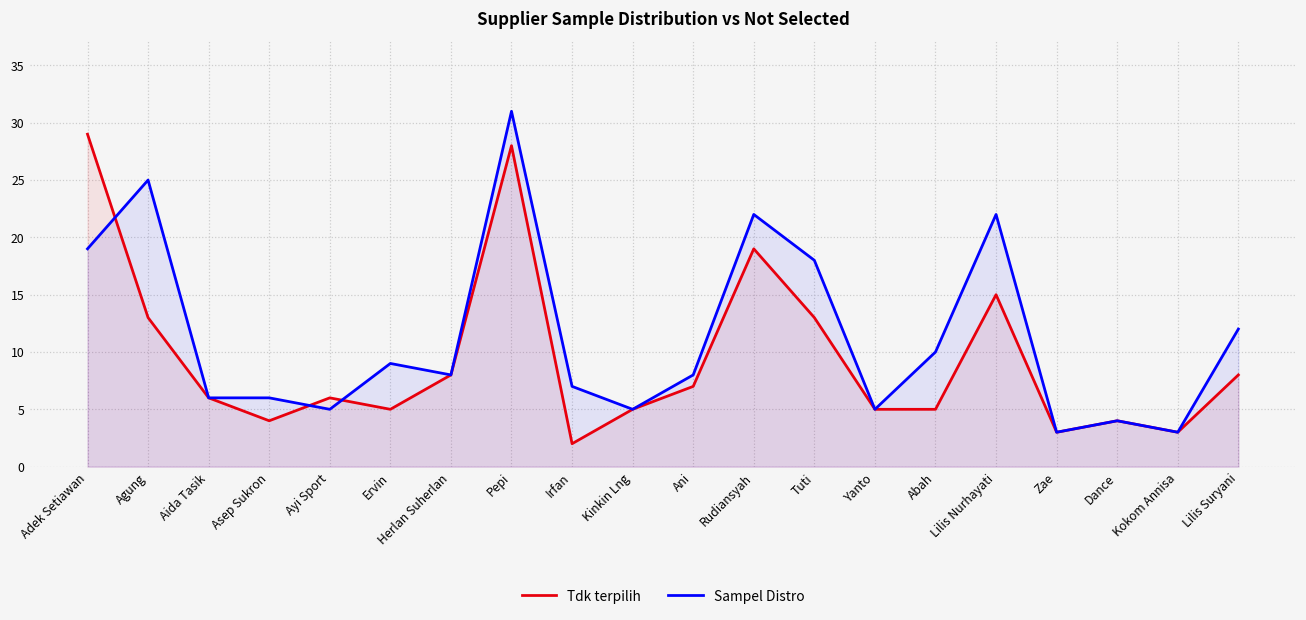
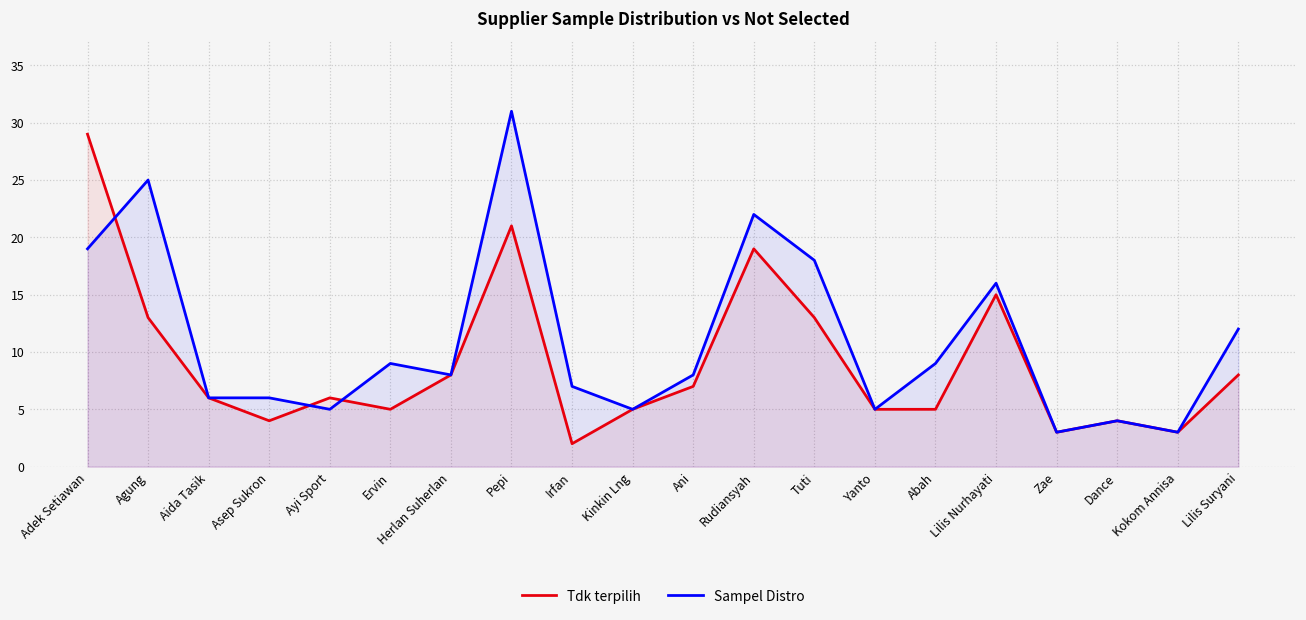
Tdk terpilih, Pepi: 28 -> 21
Sampel Distro, Abah: 10 -> 9
Sampel Distro, Lilis Nurhayati: 22 -> 16
